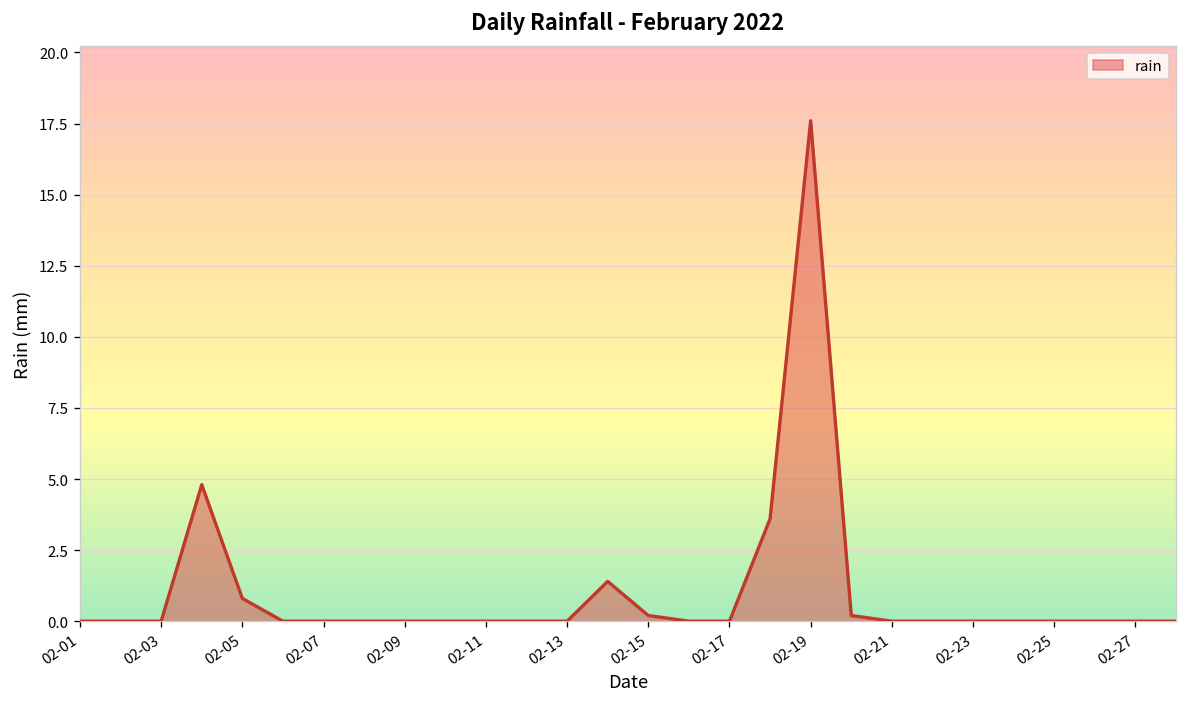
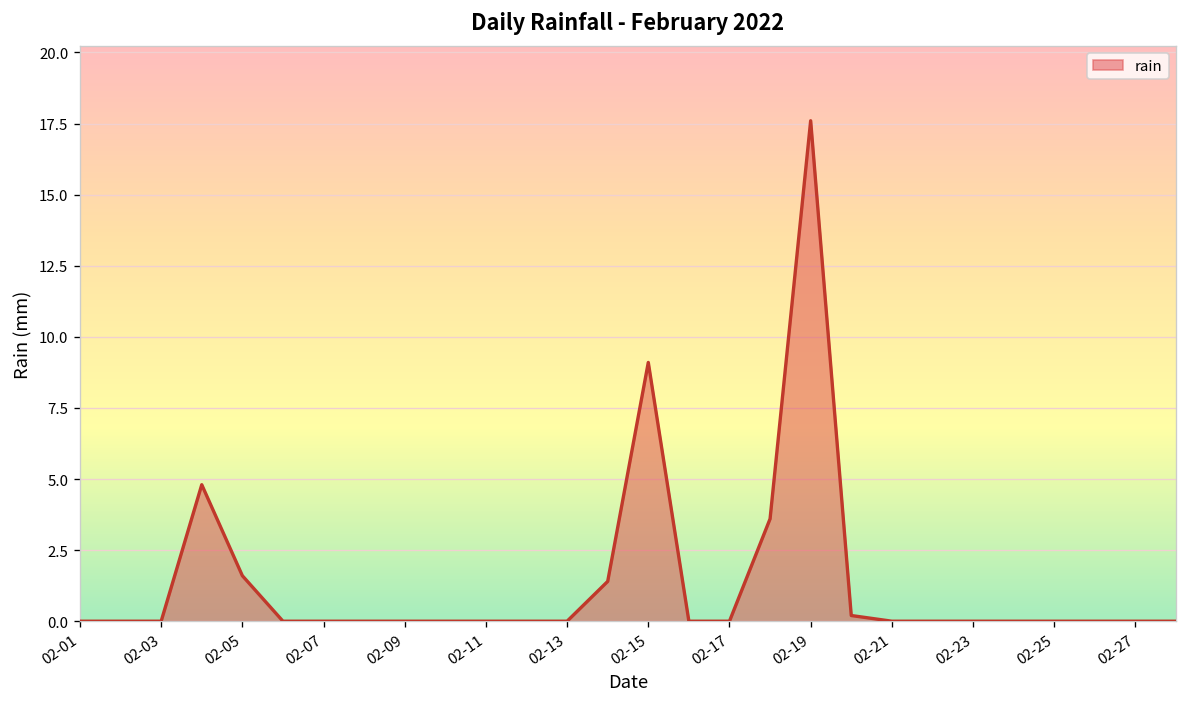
02-05: 0.8 -> 1.6
02-15: 0.2 -> 9.1
